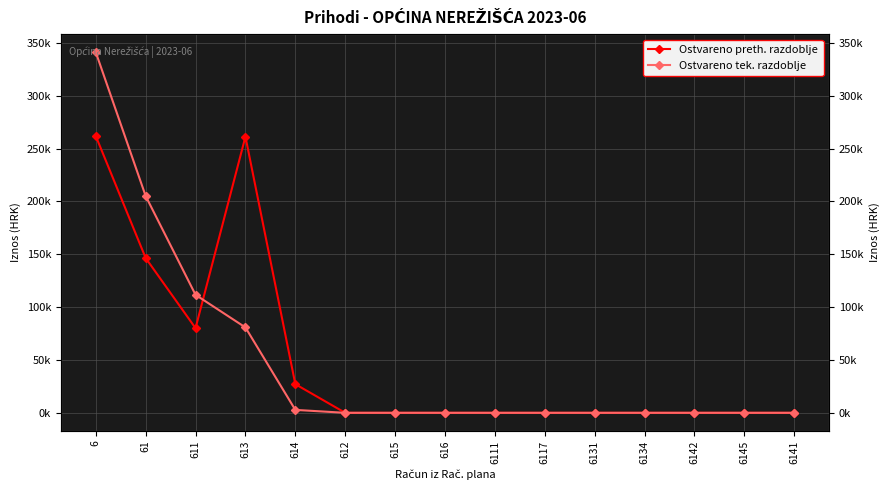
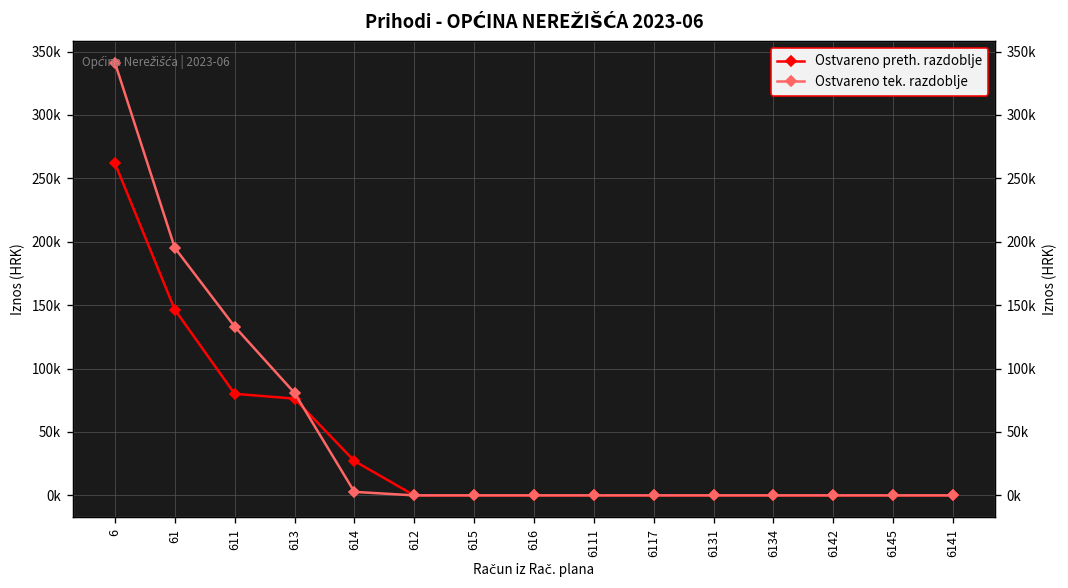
Ostvareno tek. razdoblje, 61: 205000 -> 195000
Ostvareno tek. razdoblje, 611: 112000 -> 133000
Ostvareno preth. razdoblje, 613: 261000 -> 76000
